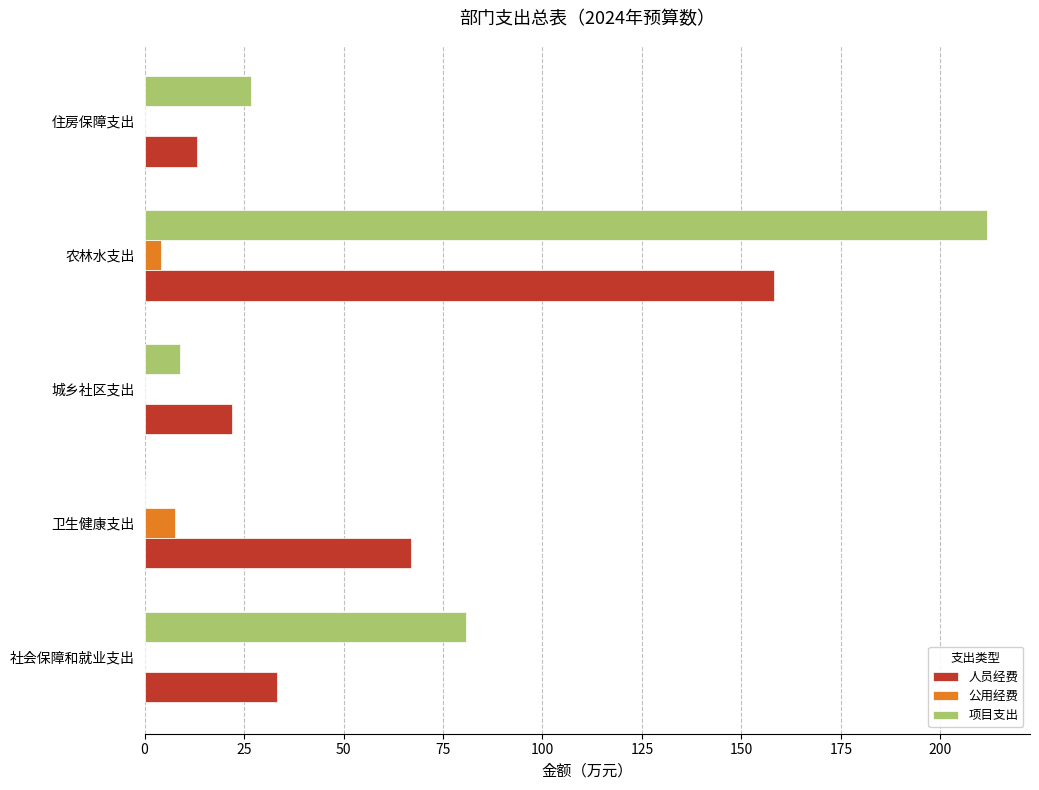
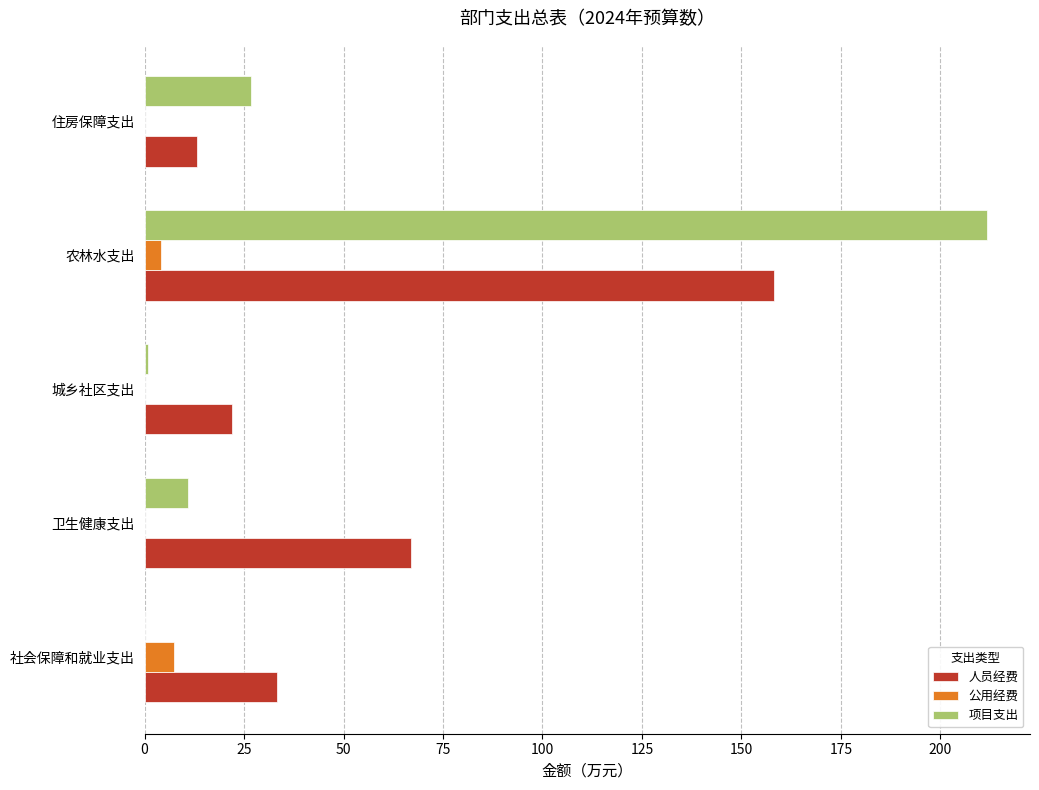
项目支出, 城乡社区支出: 9 -> 1
项目支出, 卫生健康支出: 0 -> 11
公用经费, 卫生健康支出: 8 -> 0
项目支出, 社会保障和就业支出: 81 -> 0
公用经费, 社会保障和就业支出: 0 -> 7
